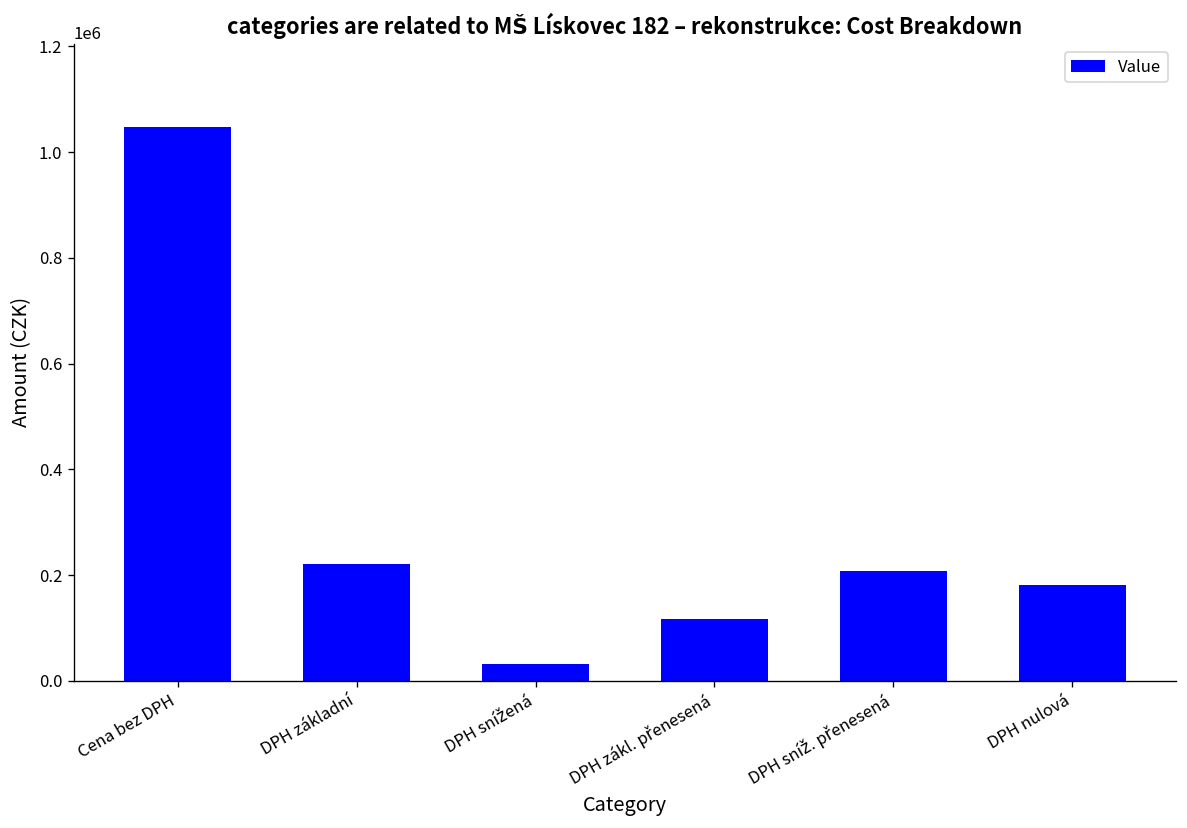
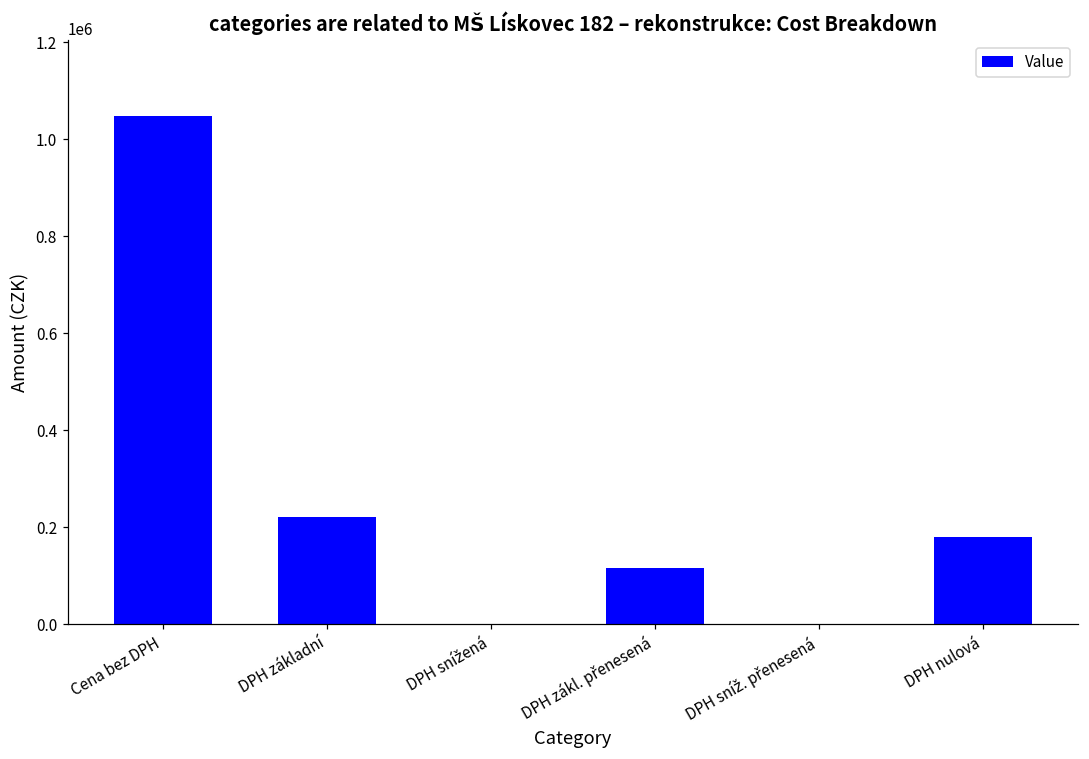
DPH snížená: 30000 -> 0
DPH sníž. přenesená: 210000 -> 0
